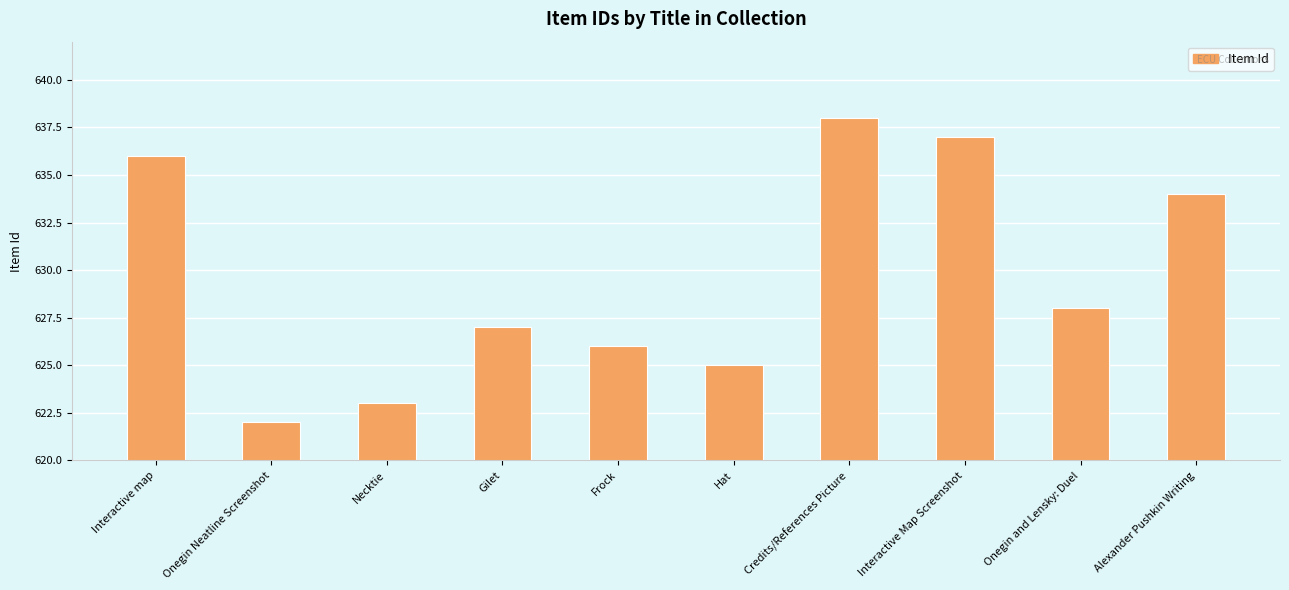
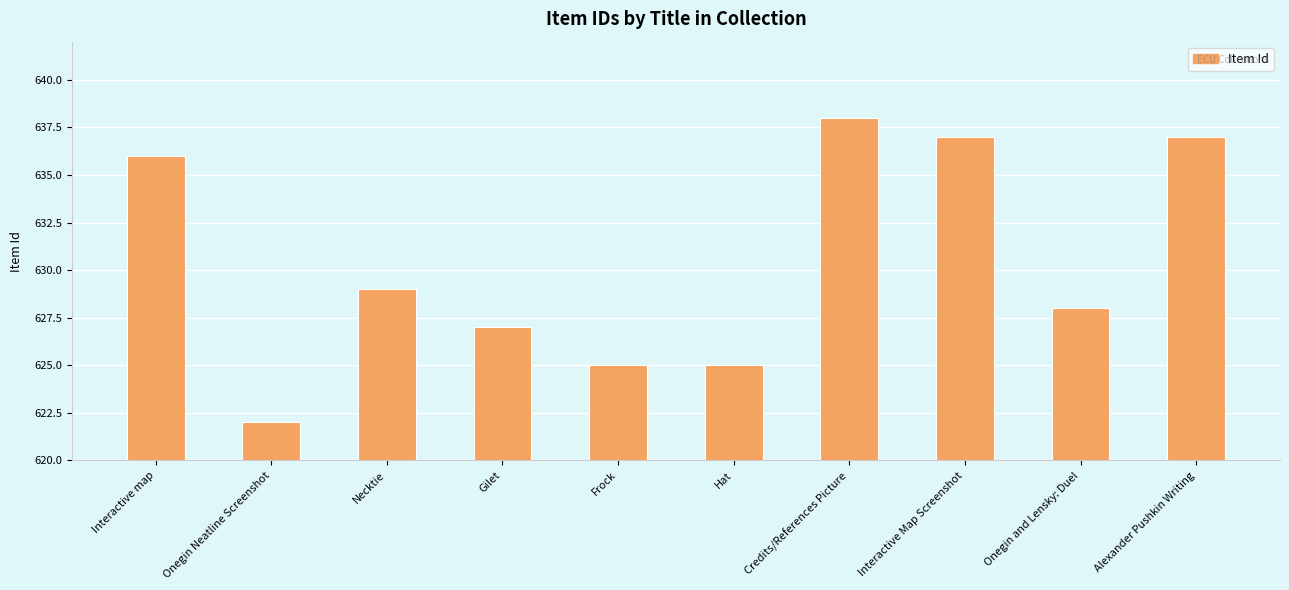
Necktie: 623 -> 629
Frock: 626 -> 625
Alexander Pushkin Writing: 634 -> 637
